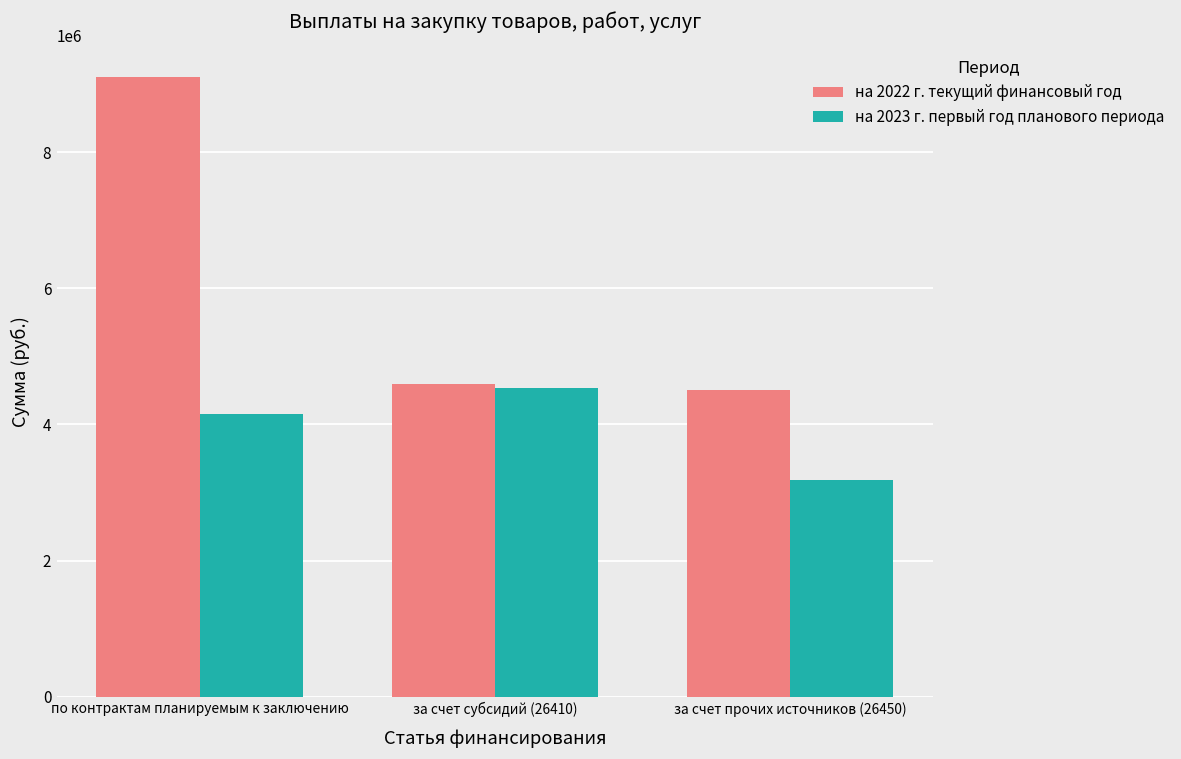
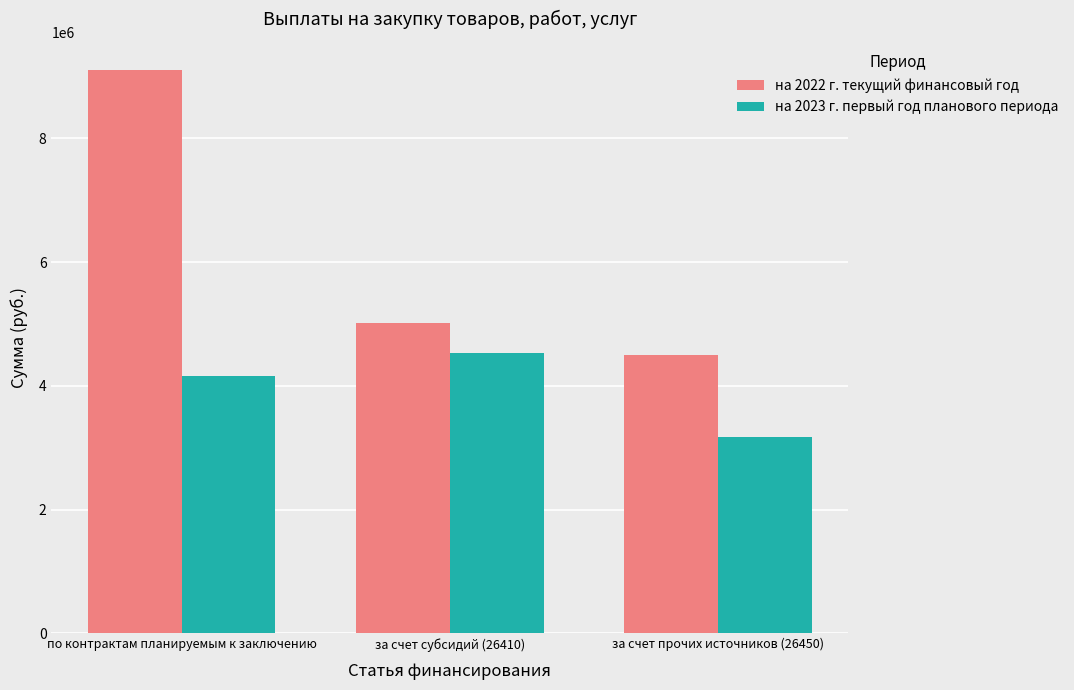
на 2022 г. текущий финансовый год, за счет субсидий (26410): 4600000 -> 5000000
